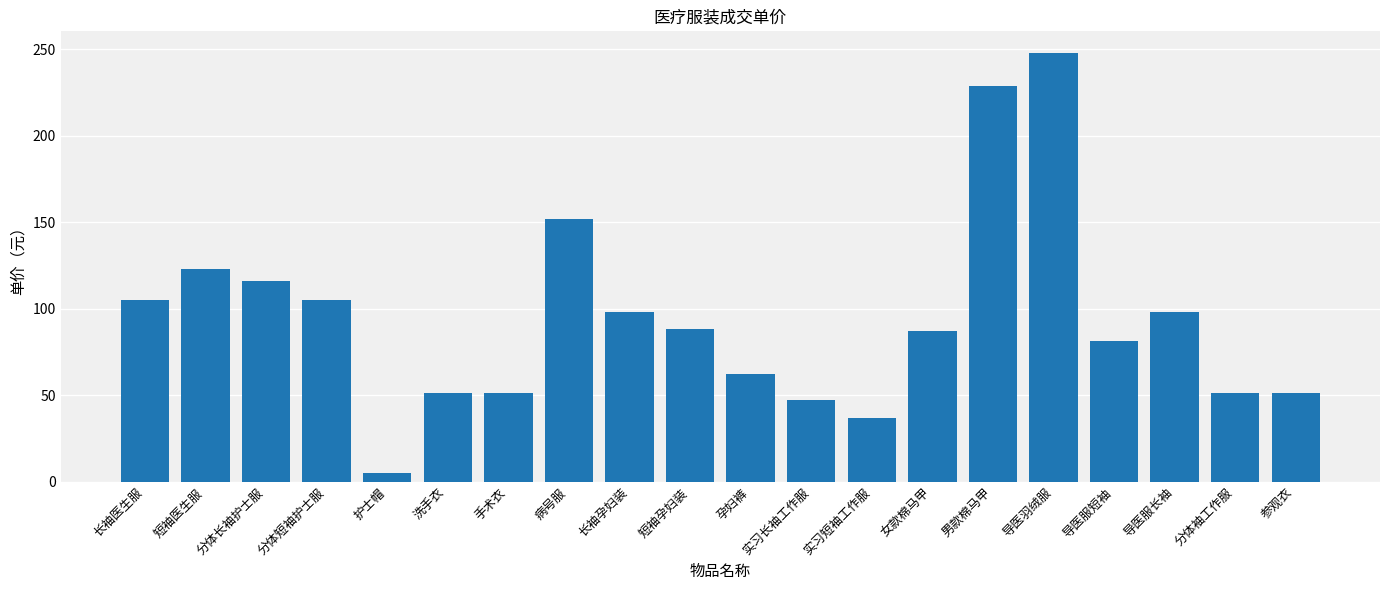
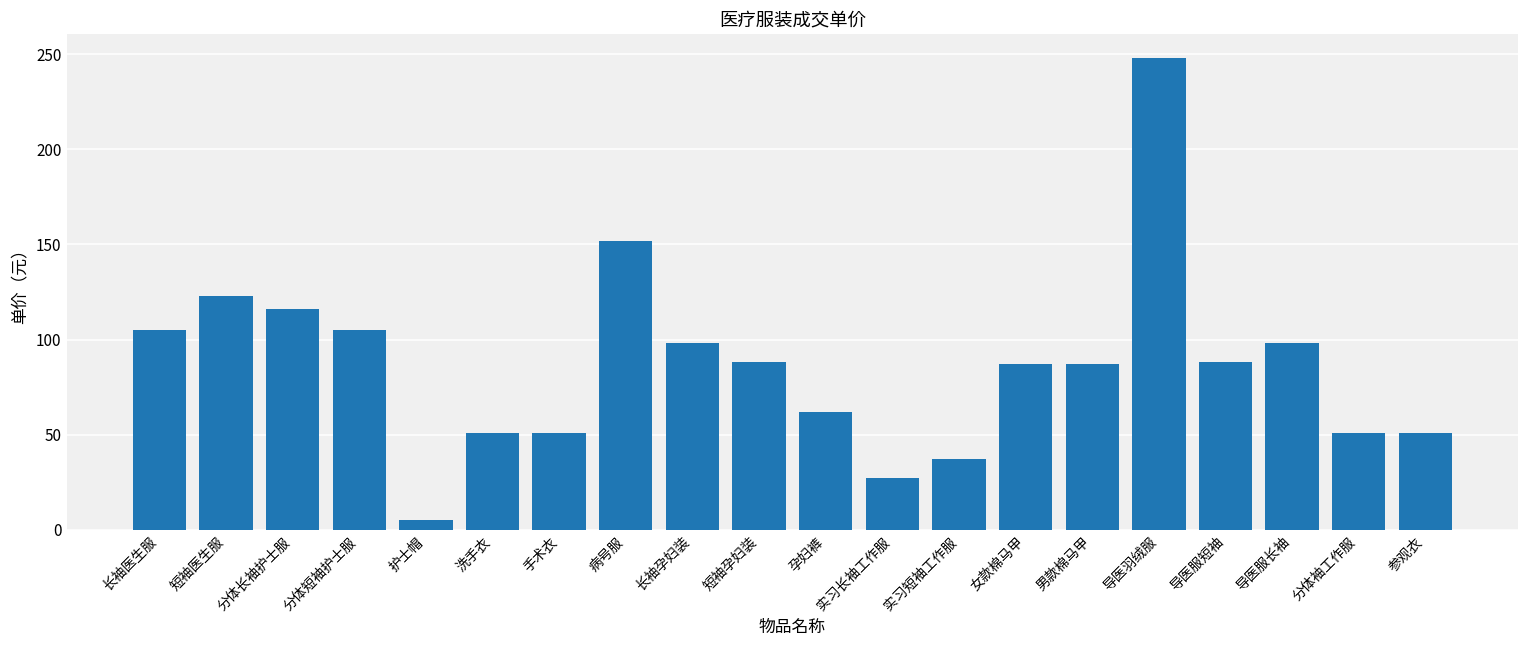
实习长袖工作服: 47 -> 27
男款棉马甲: 229 -> 87
导医服短袖: 81 -> 88
